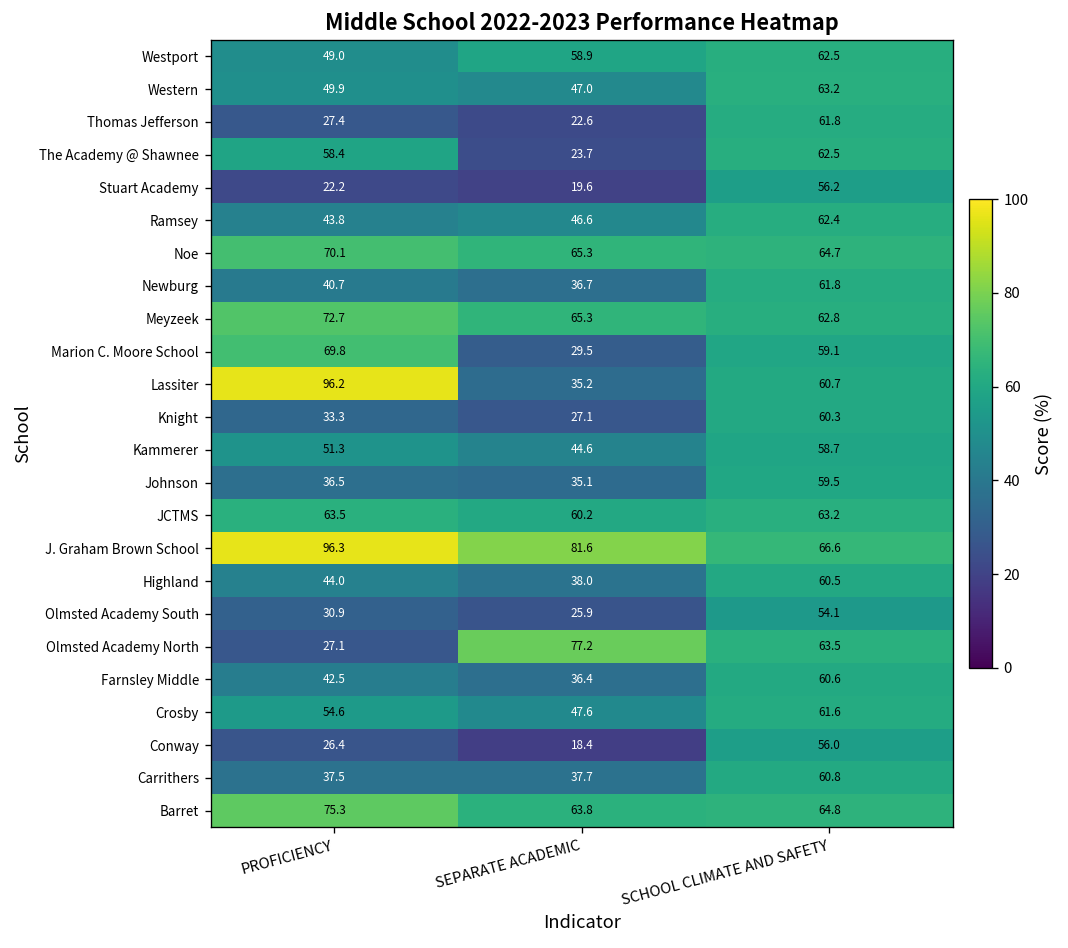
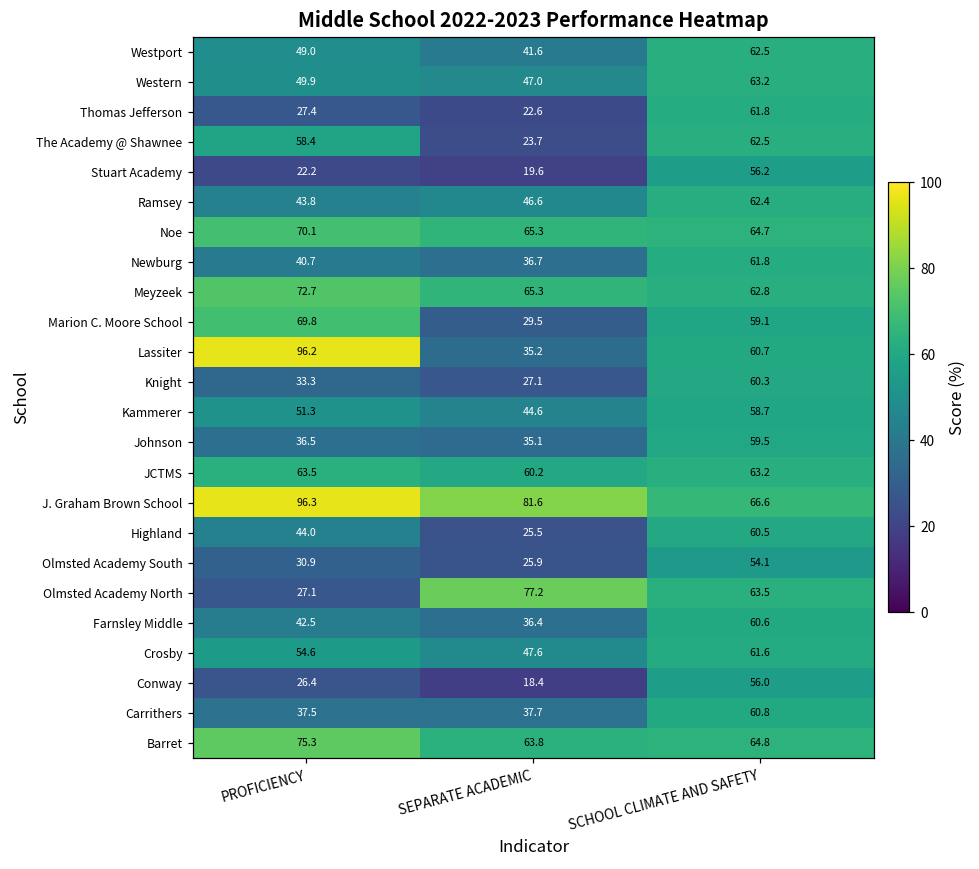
Westport, SEPARATE ACADEMIC: 58.9 -> 41.6
Highland, SEPARATE ACADEMIC: 38.0 -> 25.5
